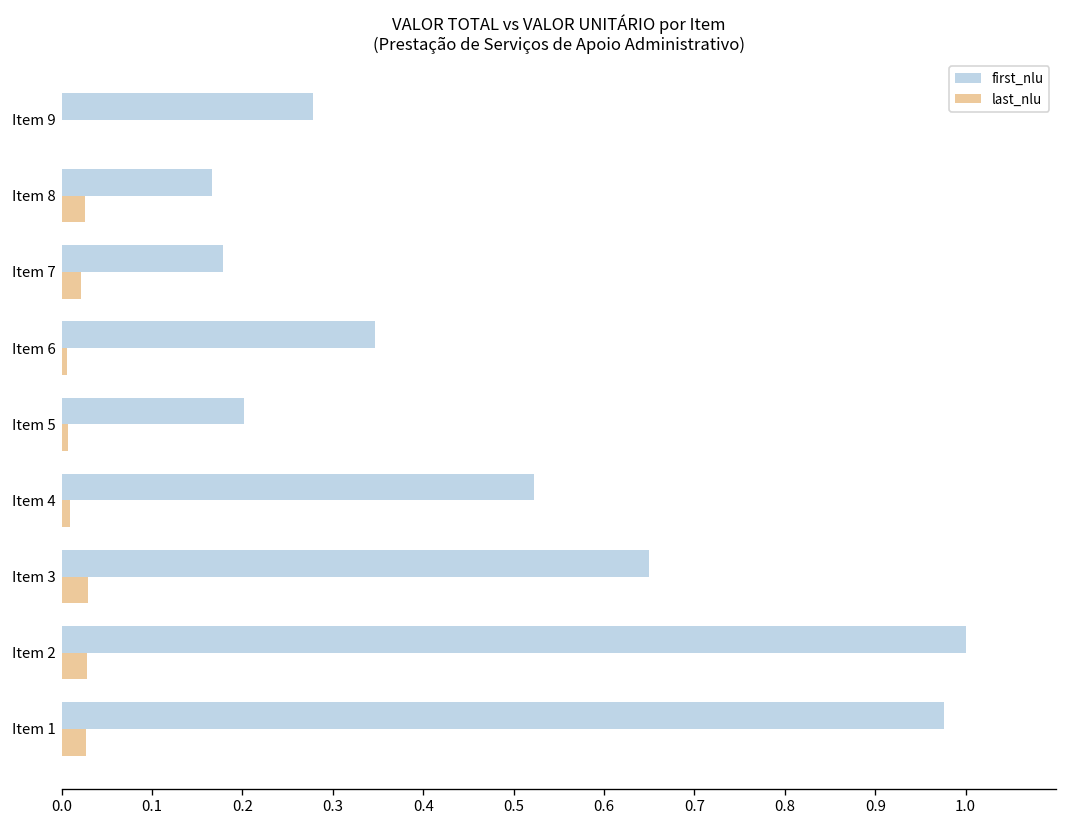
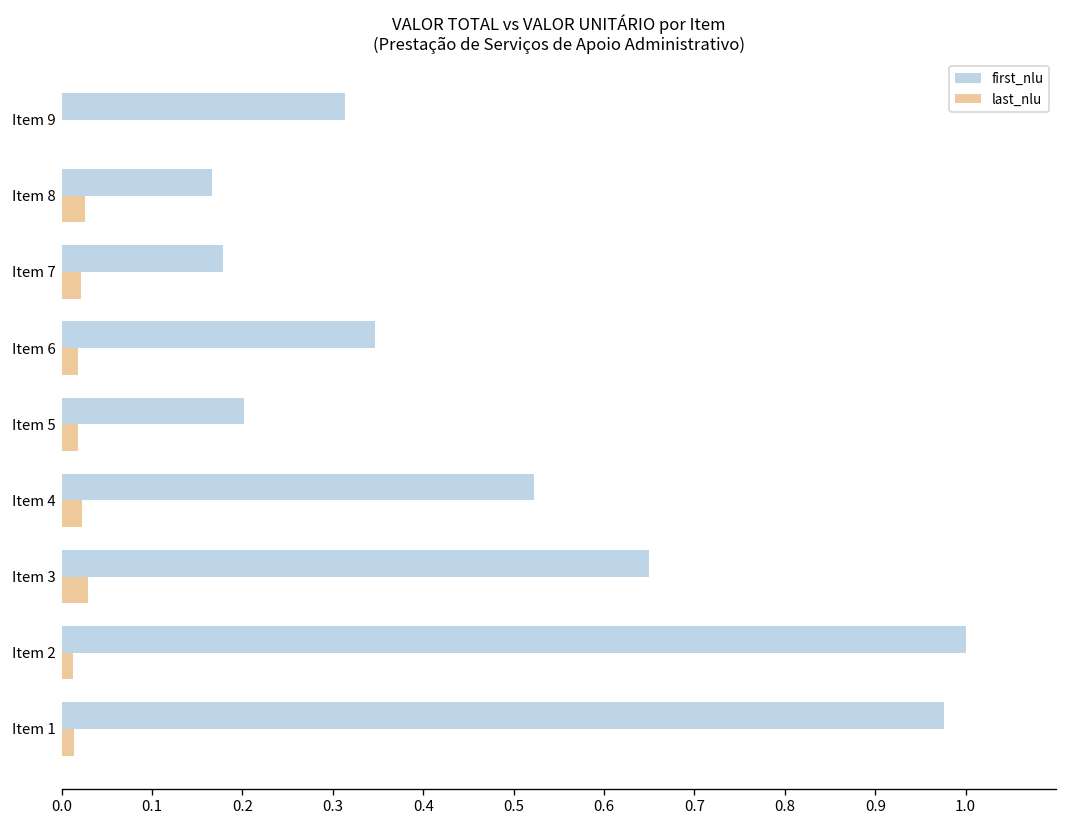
first_nlu, Item 9: 0.28 -> 0.31
last_nlu, Item 6: 0.01 -> 0.02
last_nlu, Item 5: 0.01 -> 0.02
last_nlu, Item 4: 0.01 -> 0.02
last_nlu, Item 2: 0.03 -> 0.01
last_nlu, Item 1: 0.03 -> 0.01
